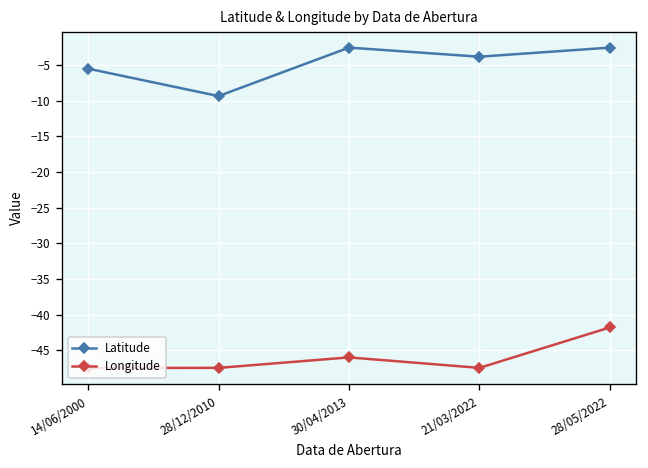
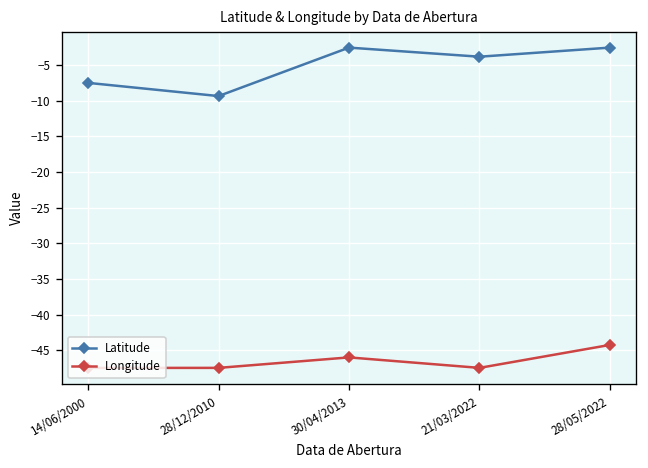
Latitude, 14/06/2000: -6 -> -8
Longitude, 28/05/2022: -42 -> -44
